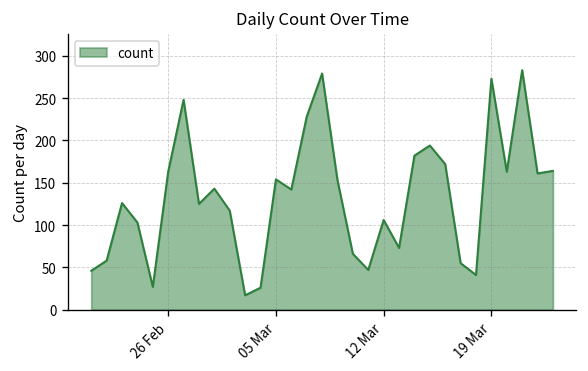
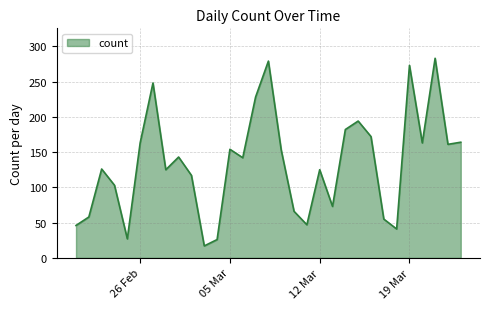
12 Mar: 110 -> 130
